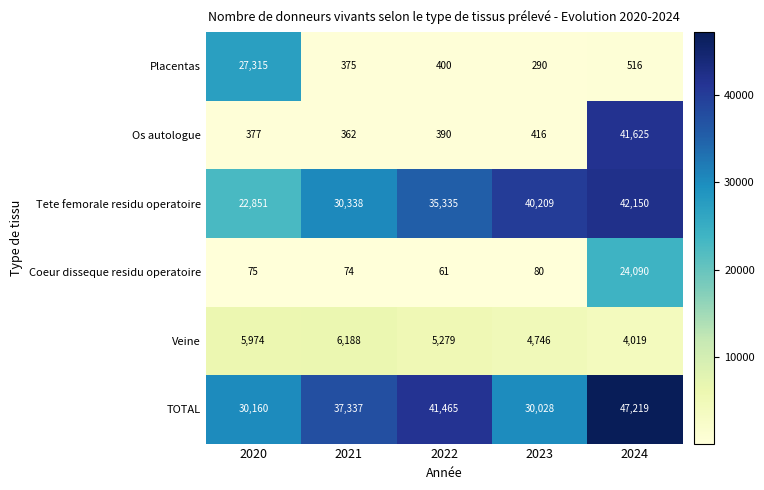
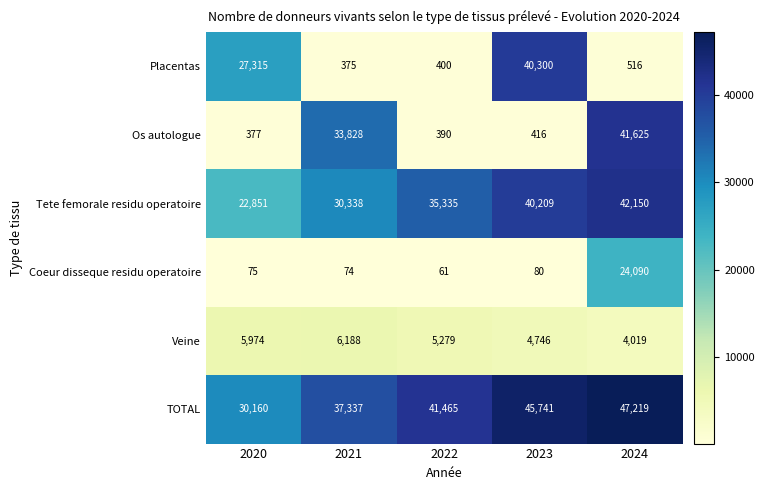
Placentas, 2023: 290 -> 40,300
Os autologue, 2021: 362 -> 33,828
TOTAL, 2023: 30,028 -> 45,741
